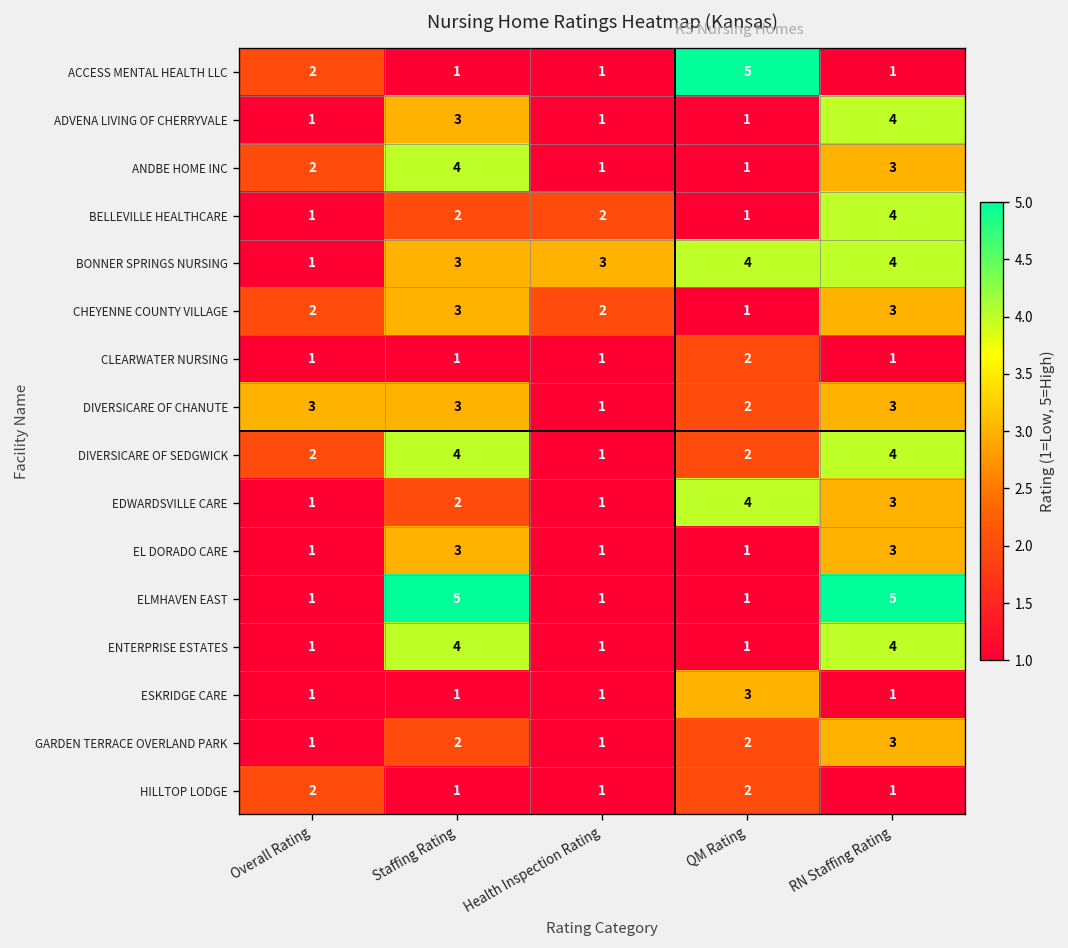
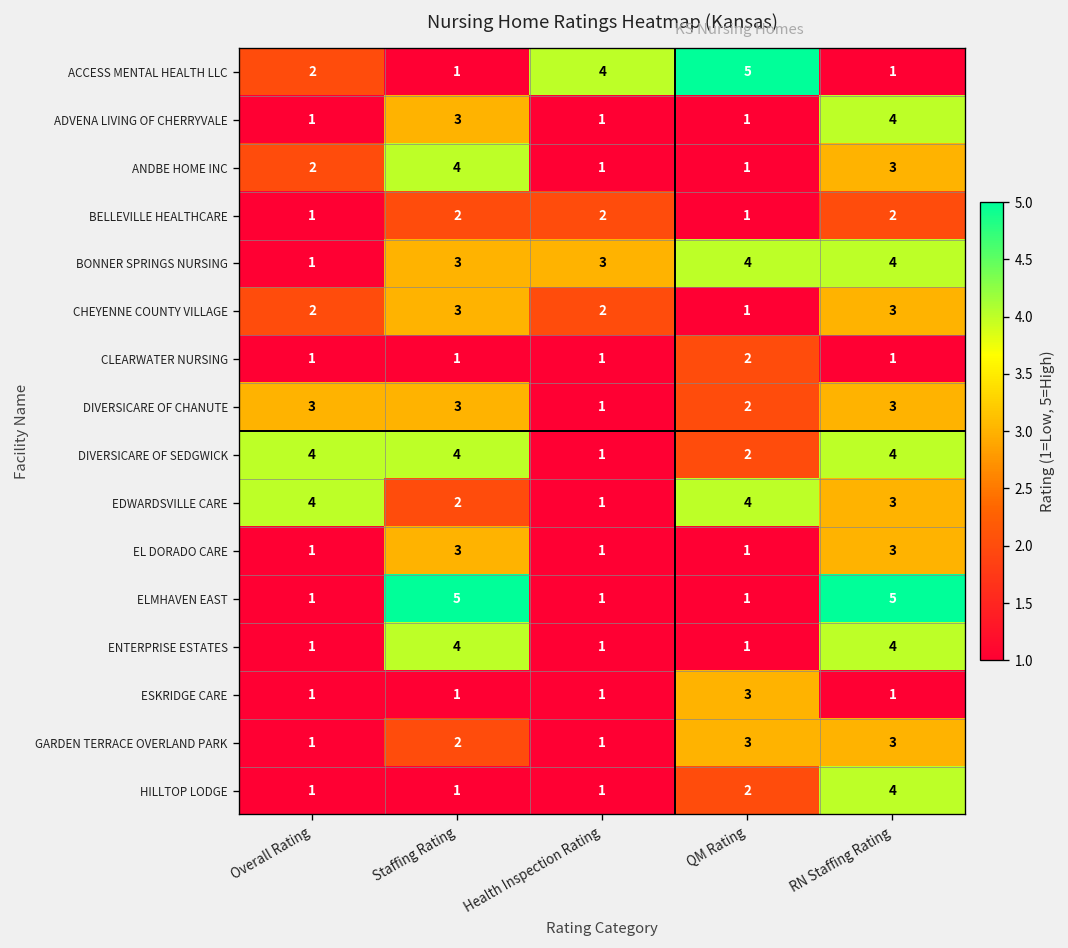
ACCESS MENTAL HEALTH LLC, Health Inspection Rating: 1 -> 4
BELLEVILLE HEALTHCARE, RN Staffing Rating: 4 -> 2
DIVERSICARE OF SEDGWICK, Overall Rating: 2 -> 4
EDWARDSVILLE CARE, Overall Rating: 1 -> 4
GARDEN TERRACE OVERLAND PARK, QM Rating: 2 -> 3
HILLTOP LODGE, Overall Rating: 2 -> 1
HILLTOP LODGE, RN Staffing Rating: 1 -> 4
